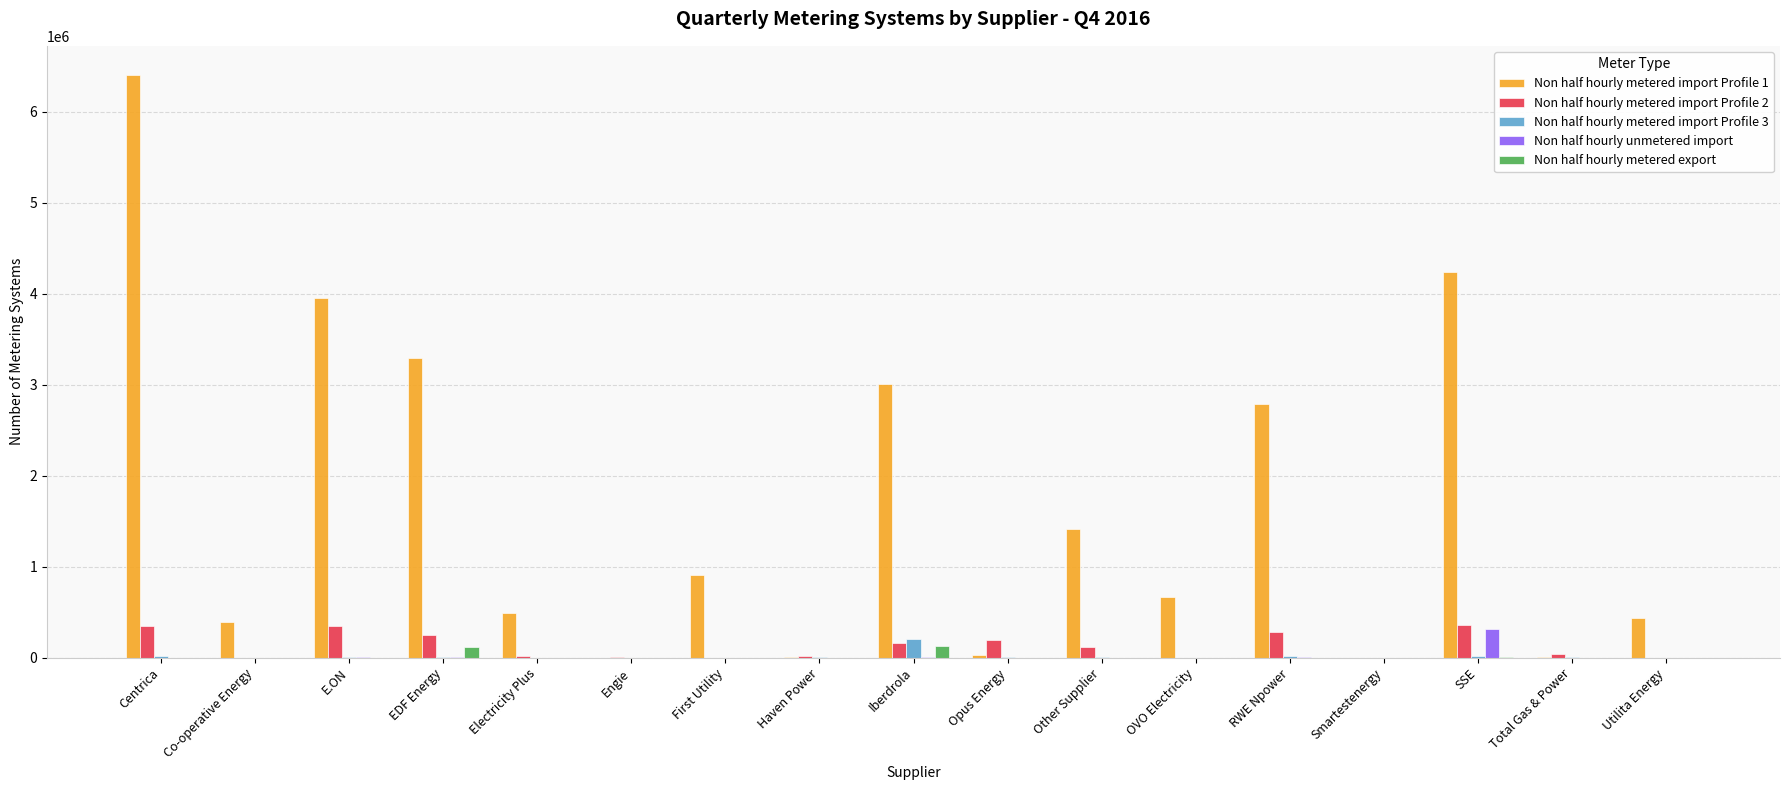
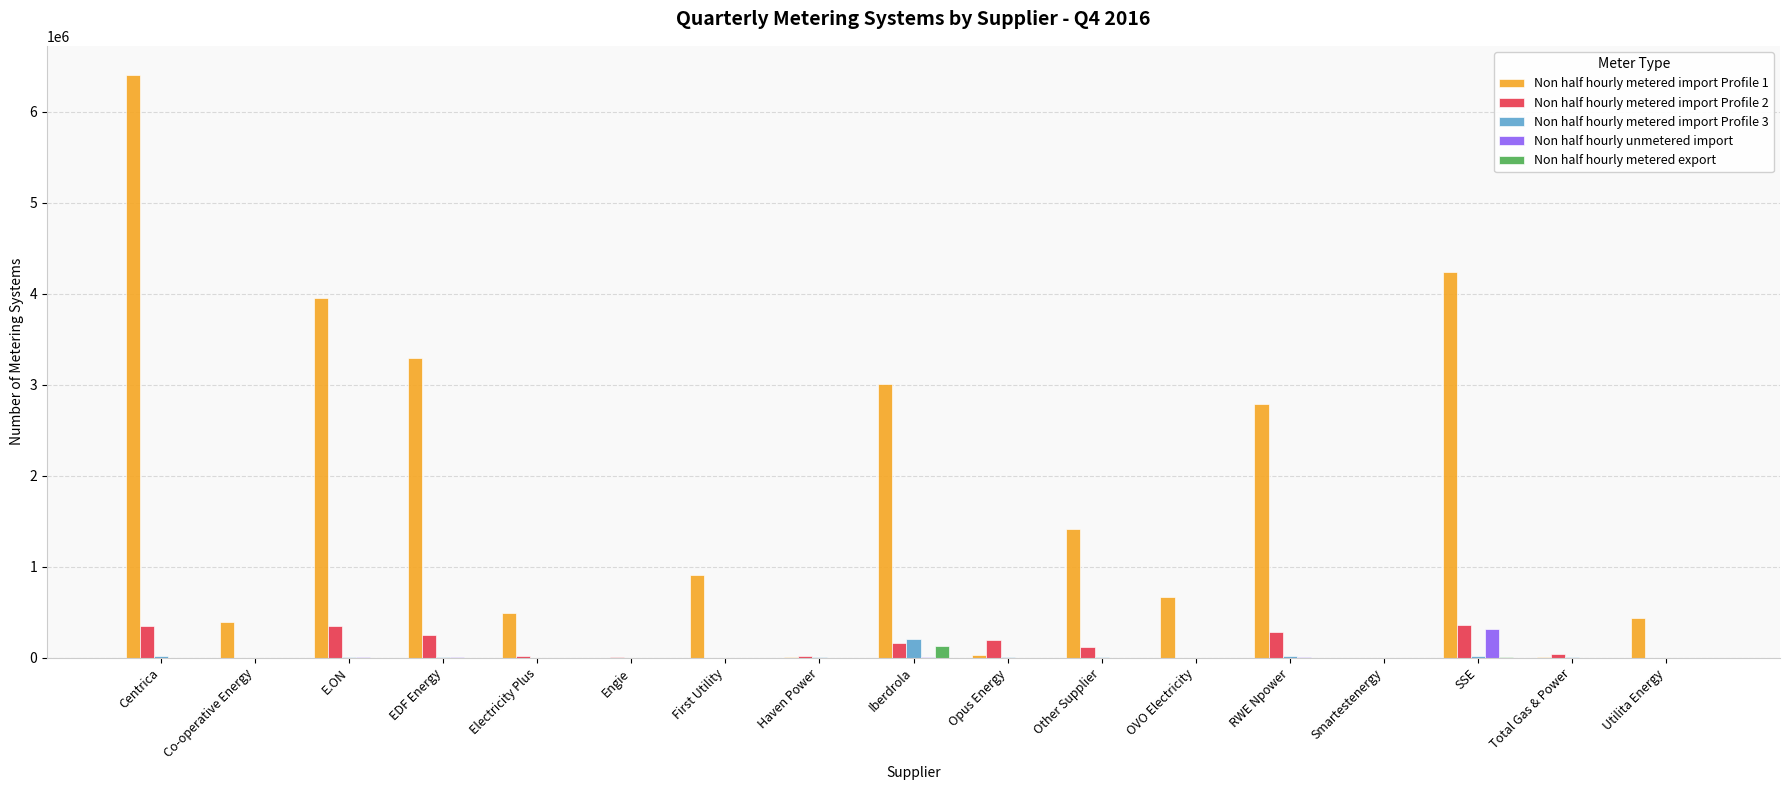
Non half hourly metered export, EDF Energy: 100000 -> 0
